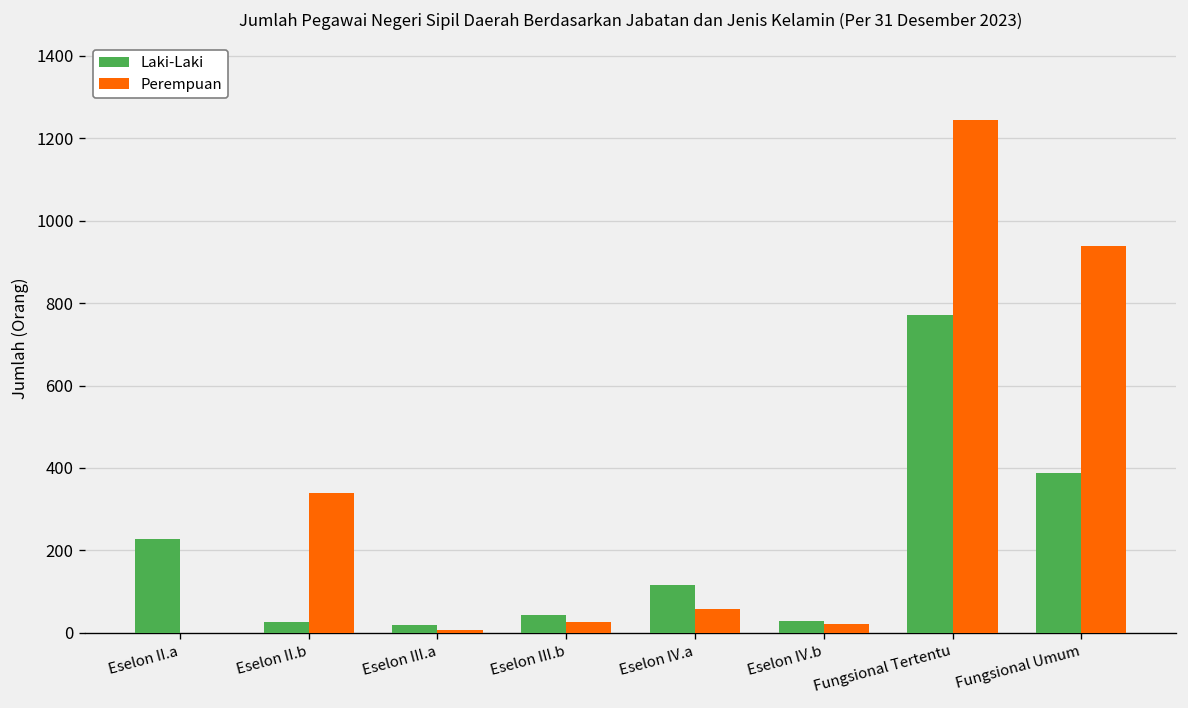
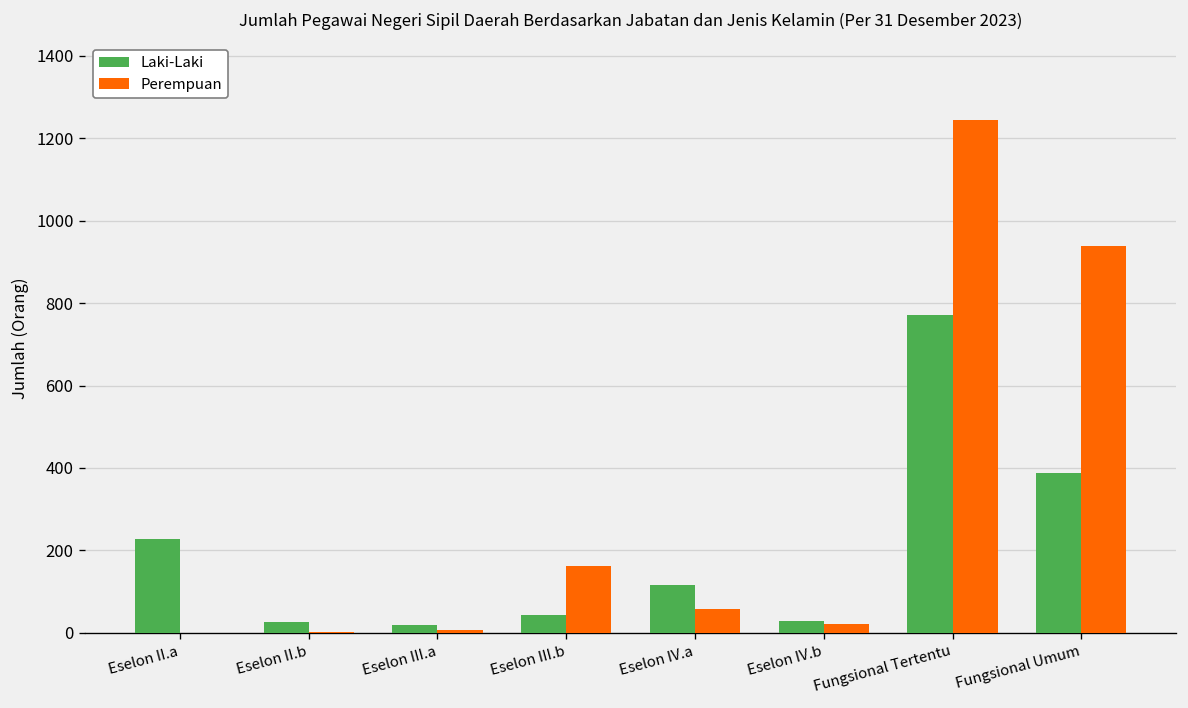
Perempuan, Eselon II.b: 340 -> 0
Perempuan, Eselon III.b: 30 -> 160
